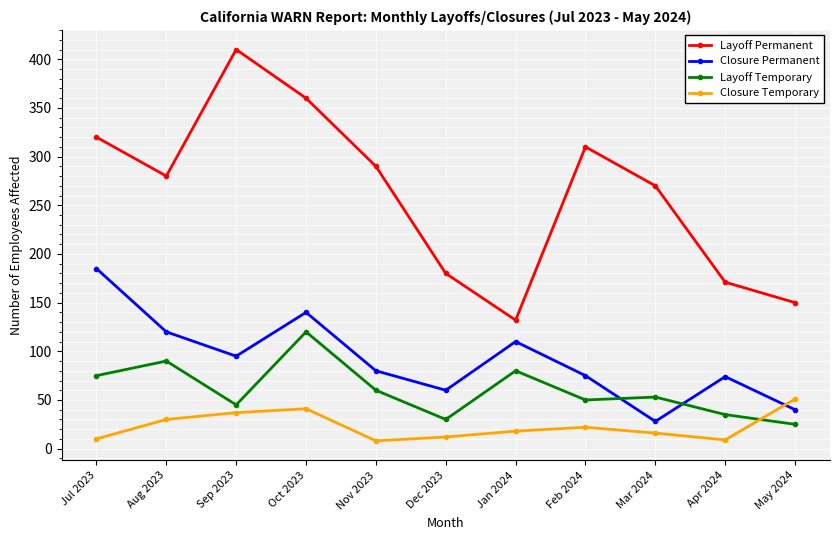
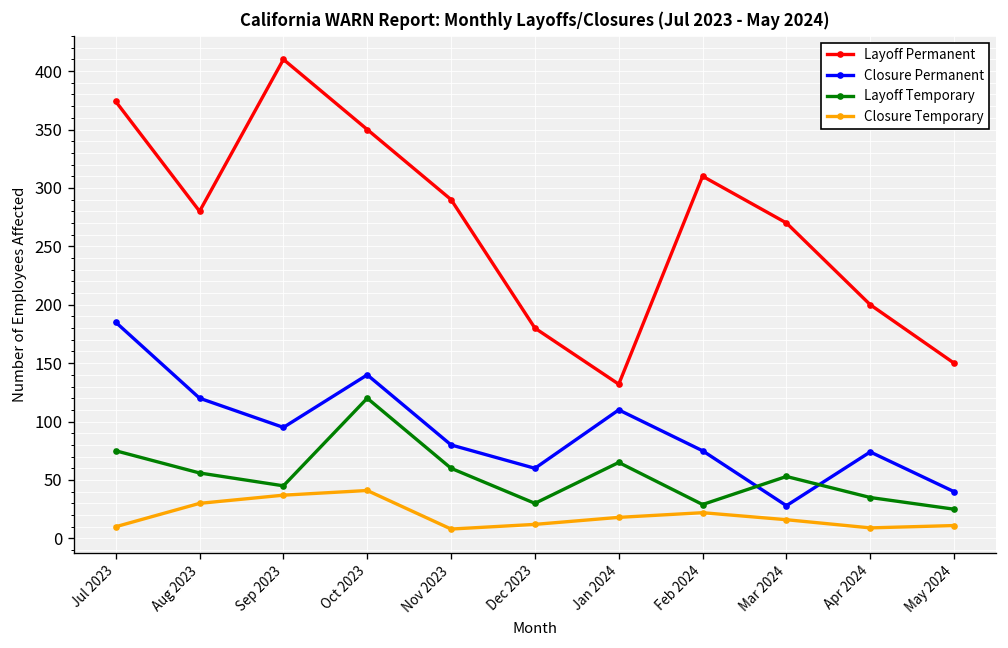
Layoff Permanent, Jul 2023: 320 -> 370
Layoff Temporary, Aug 2023: 90 -> 60
Layoff Permanent, Oct 2023: 360 -> 350
Layoff Temporary, Jan 2024: 80 -> 70
Layoff Temporary, Feb 2024: 50 -> 30
Layoff Permanent, Apr 2024: 170 -> 200
Closure Temporary, May 2024: 50 -> 10
